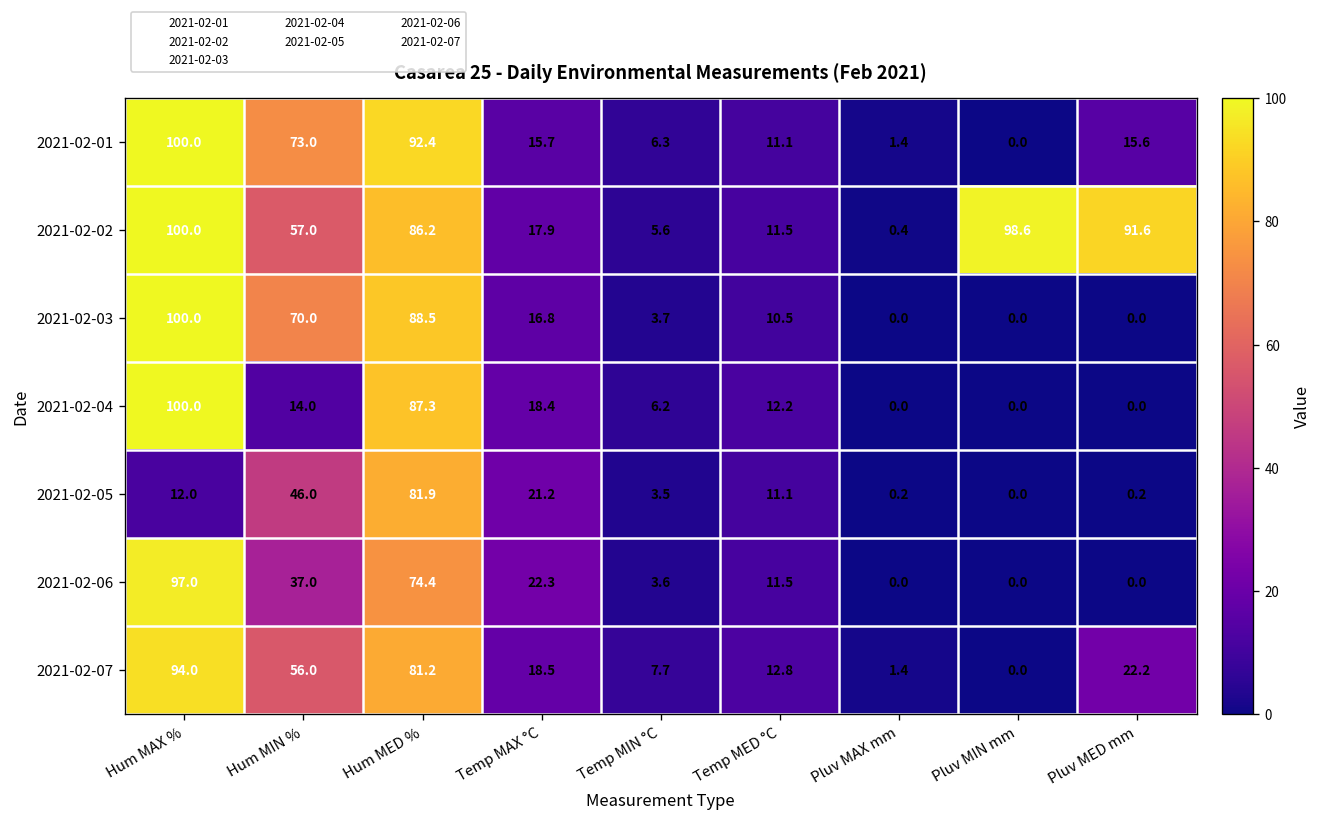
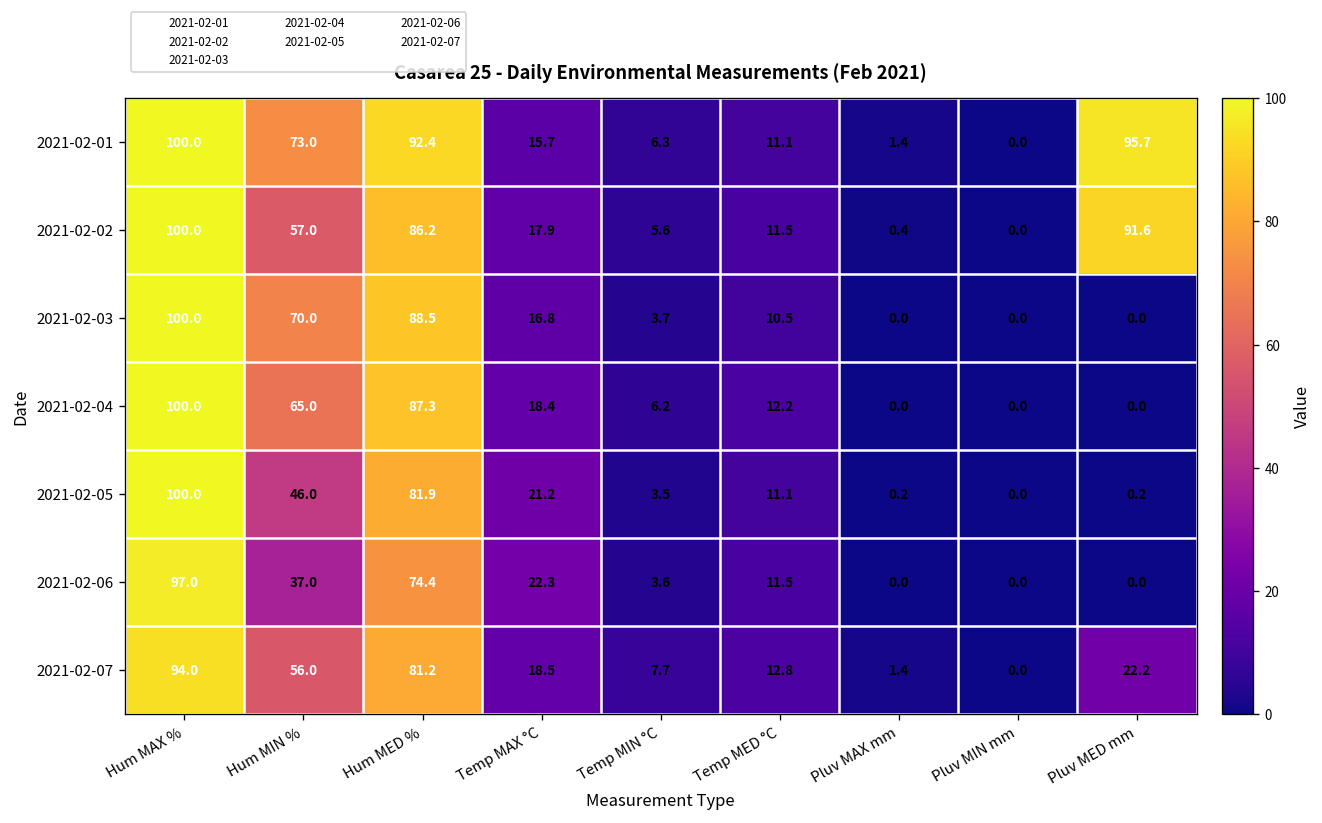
2021-02-01, Pluv MED mm: 15.6 -> 95.7
2021-02-02, Pluv MIN mm: 98.6 -> 0.0
2021-02-04, Hum MIN %: 14.0 -> 65.0
2021-02-05, Hum MAX %: 12.0 -> 100.0
